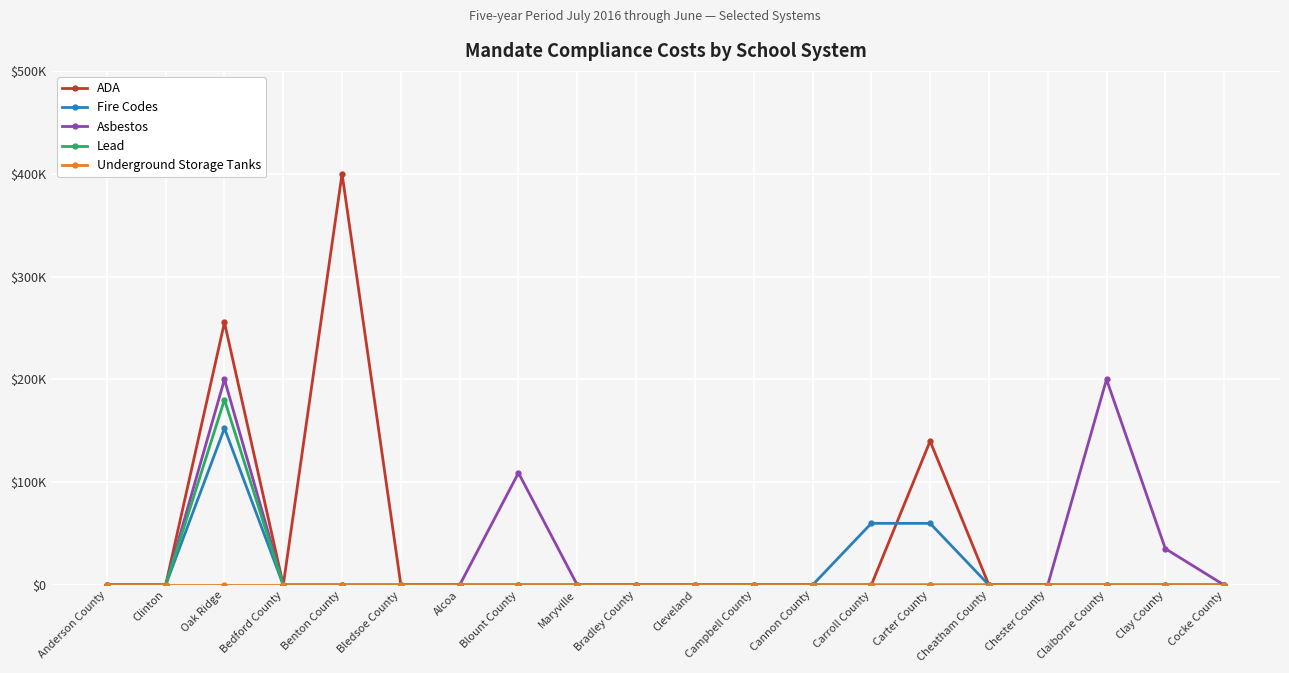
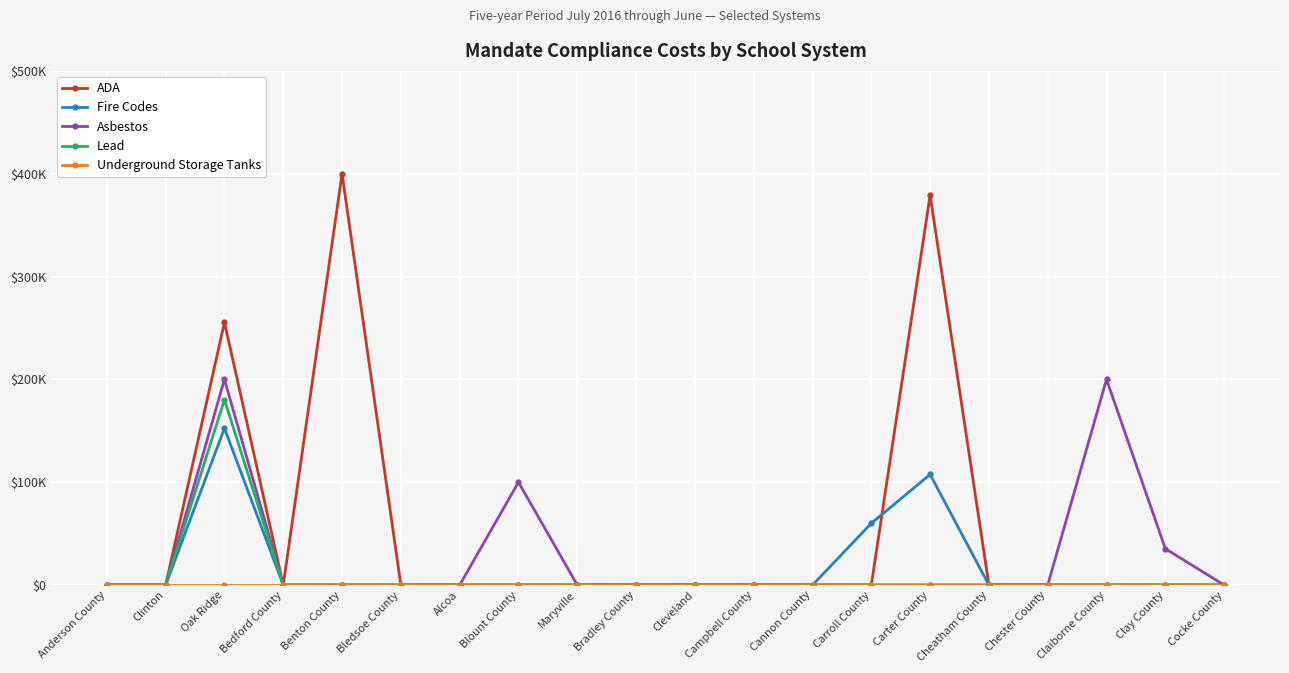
Asbestos, Blount County: $109000 -> $100000
ADA, Carter County: $140000 -> $379000
Fire Codes, Carter County: $60000 -> $108000
